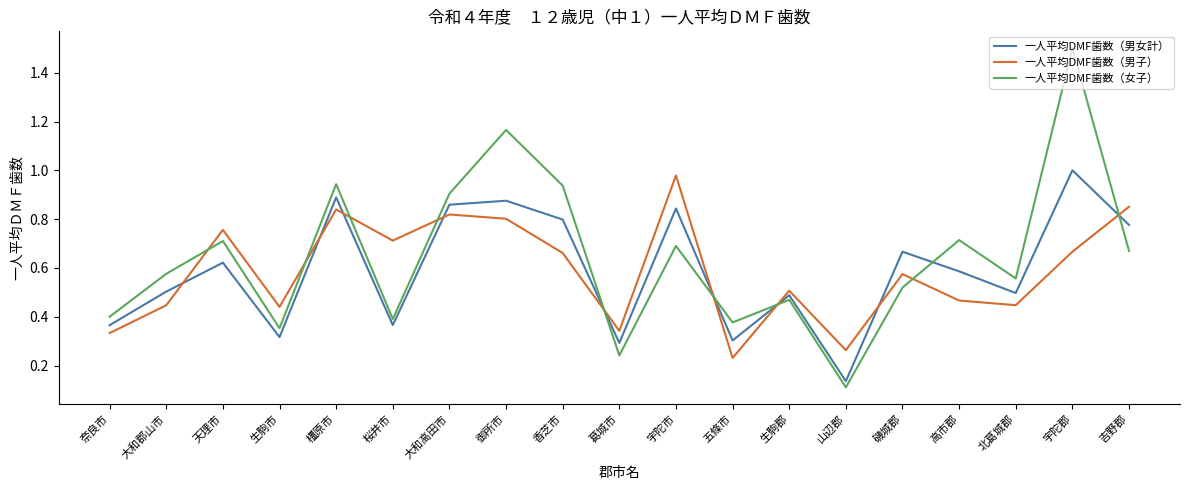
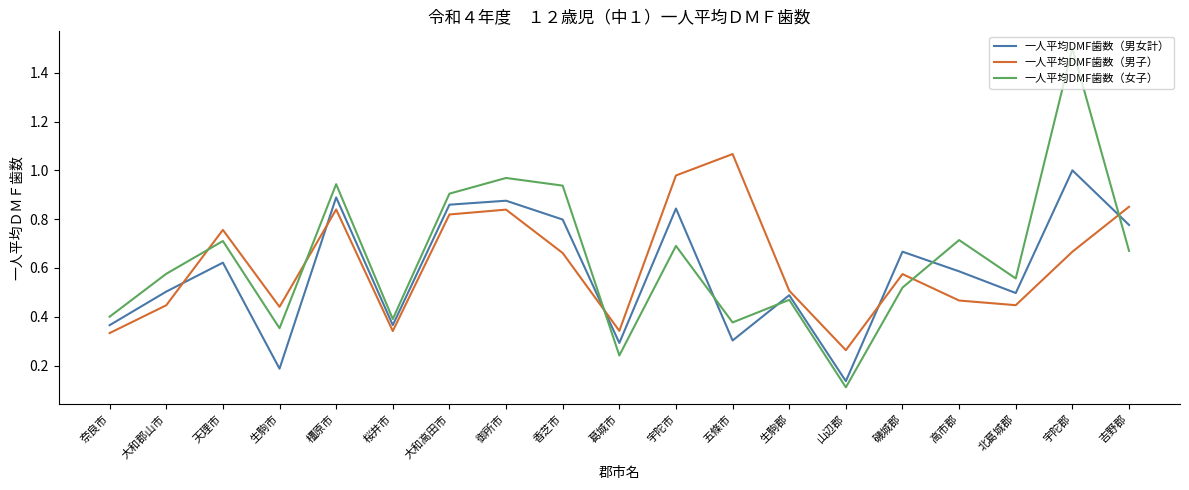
一人平均DMF歯数（男女計）, 生駒市: 0.32 -> 0.19
一人平均DMF歯数（男子）, 桜井市: 0.71 -> 0.34
一人平均DMF歯数（男子）, 御所市: 0.80 -> 0.84
一人平均DMF歯数（女子）, 御所市: 1.17 -> 0.97
一人平均DMF歯数（男子）, 五條市: 0.23 -> 1.07
